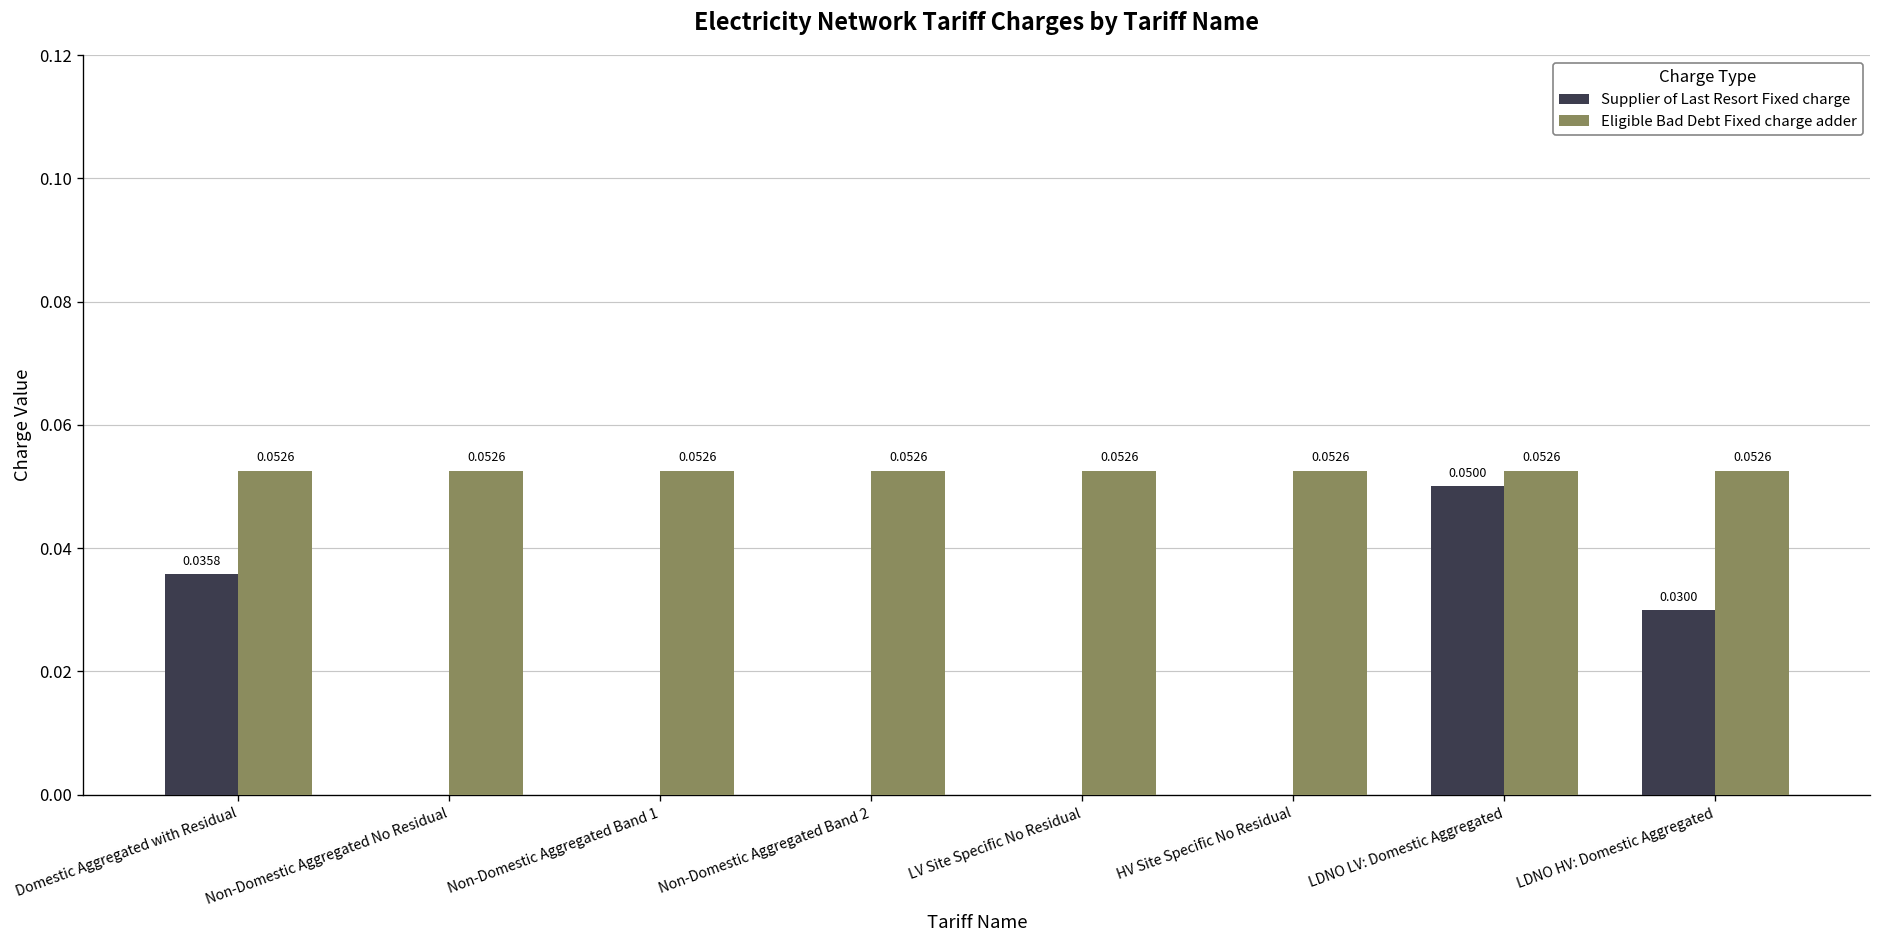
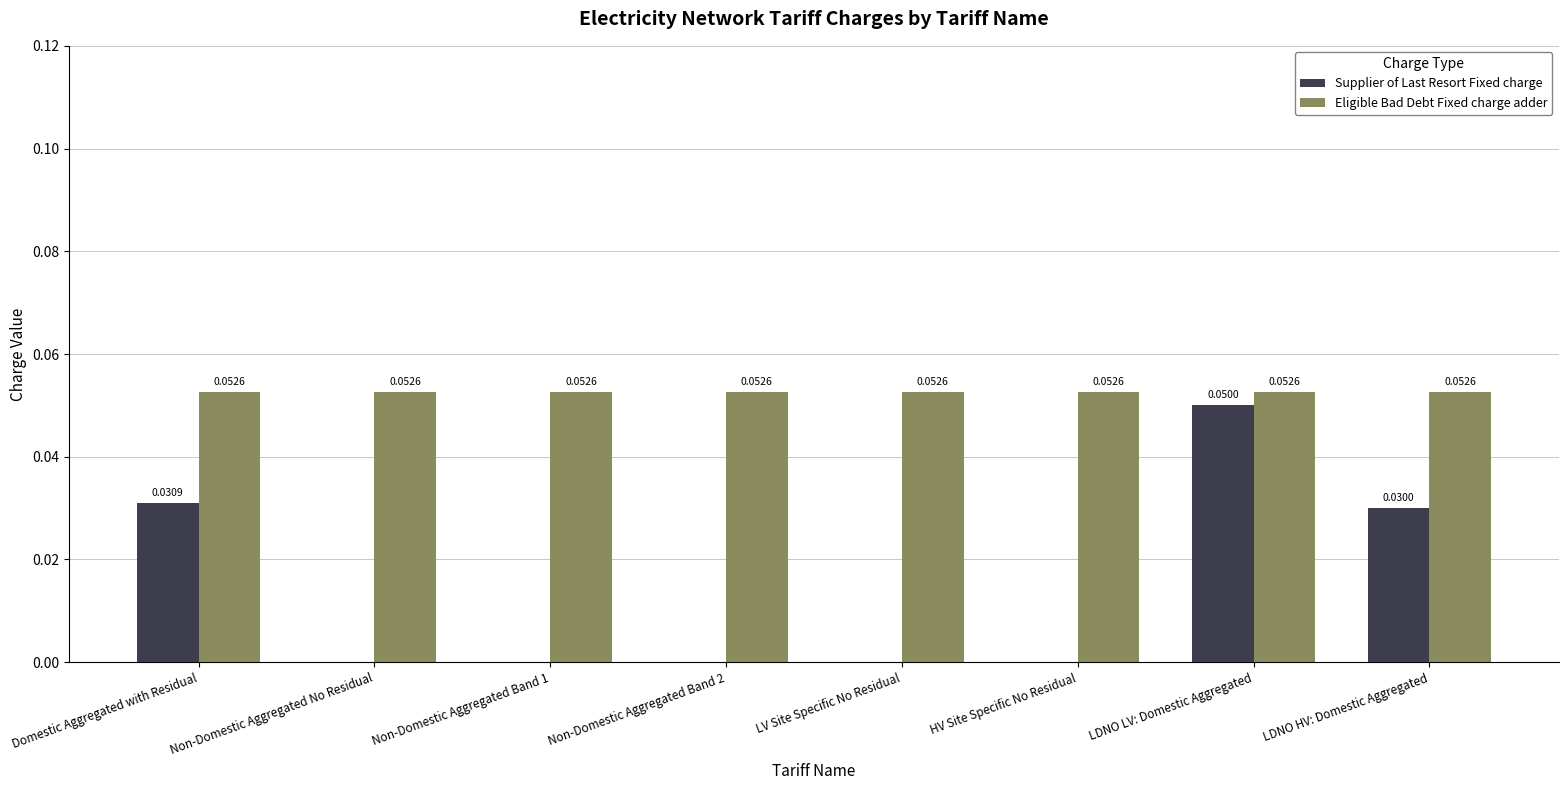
Supplier of Last Resort Fixed charge, Domestic Aggregated with Residual: 0.0358 -> 0.0309
